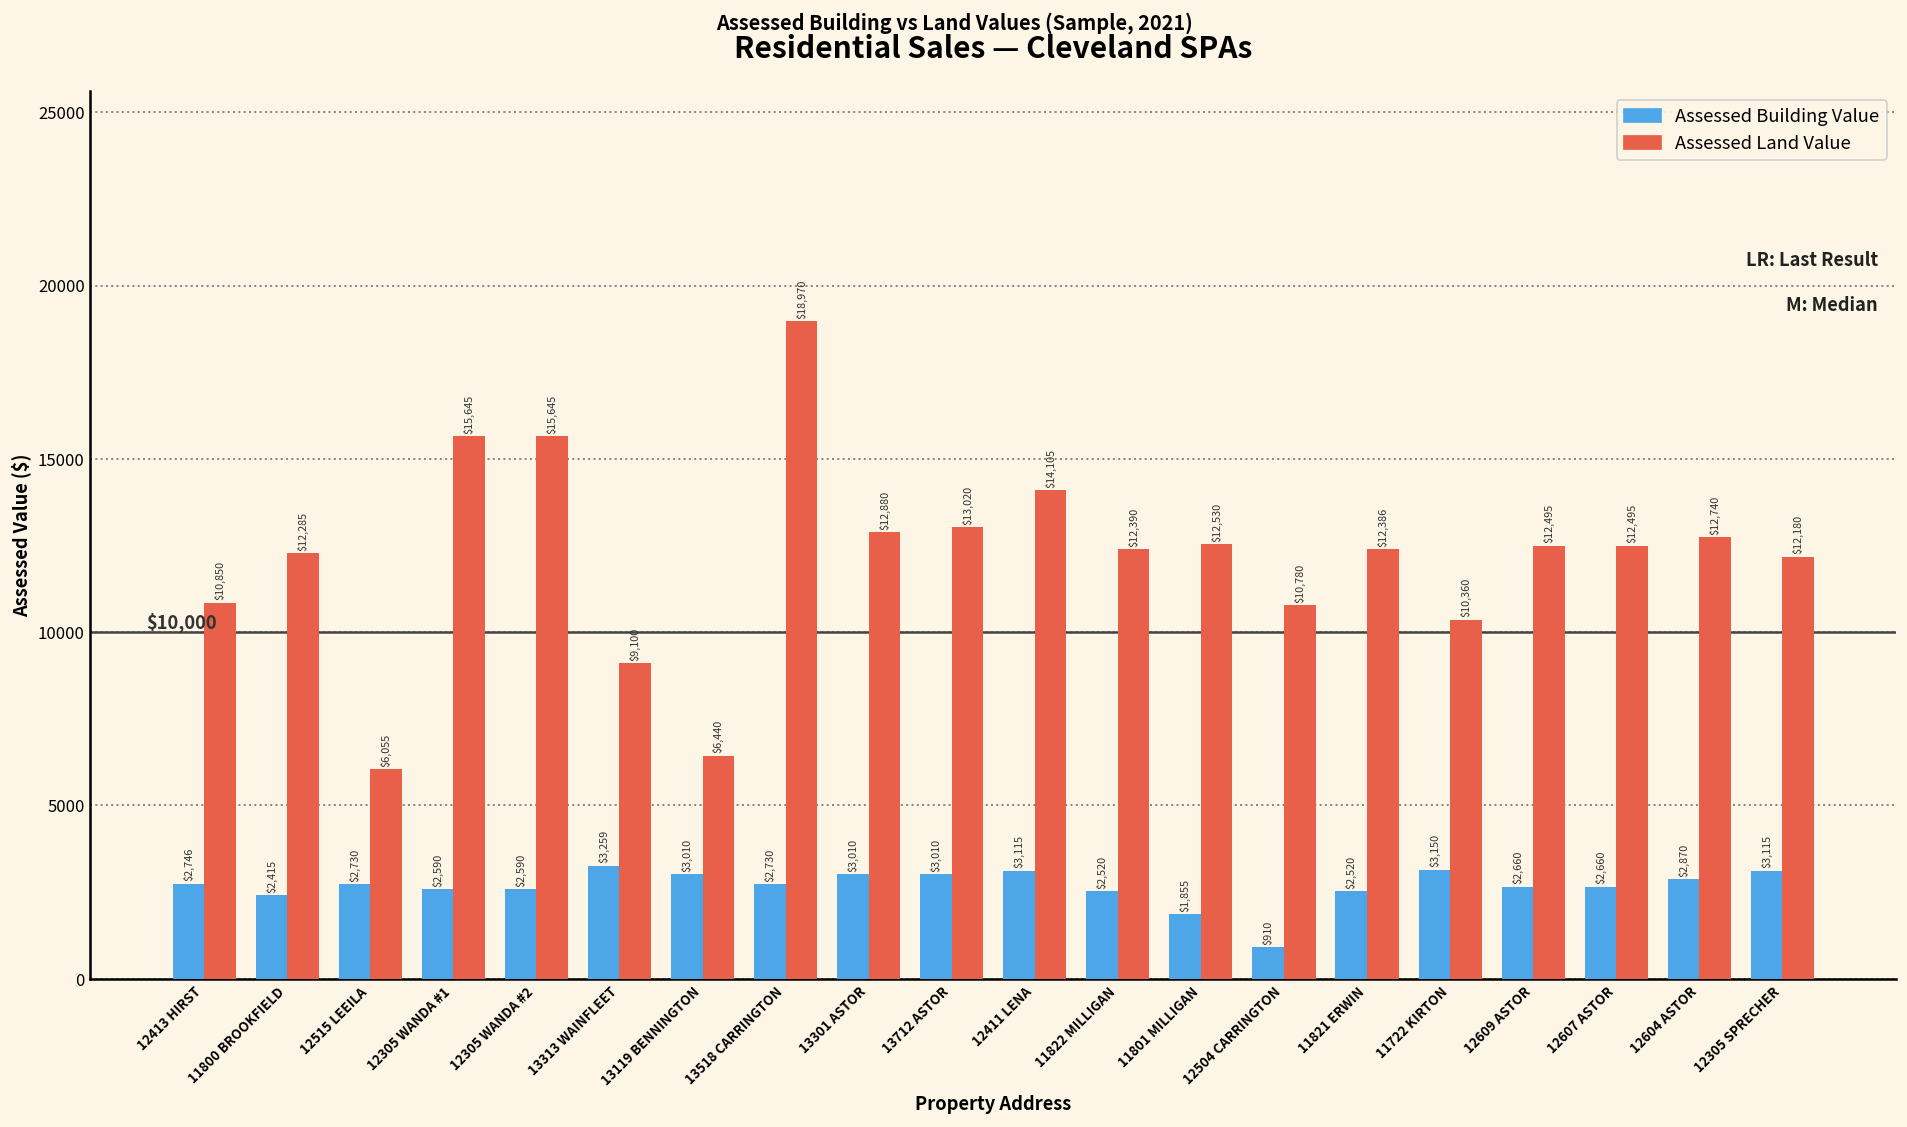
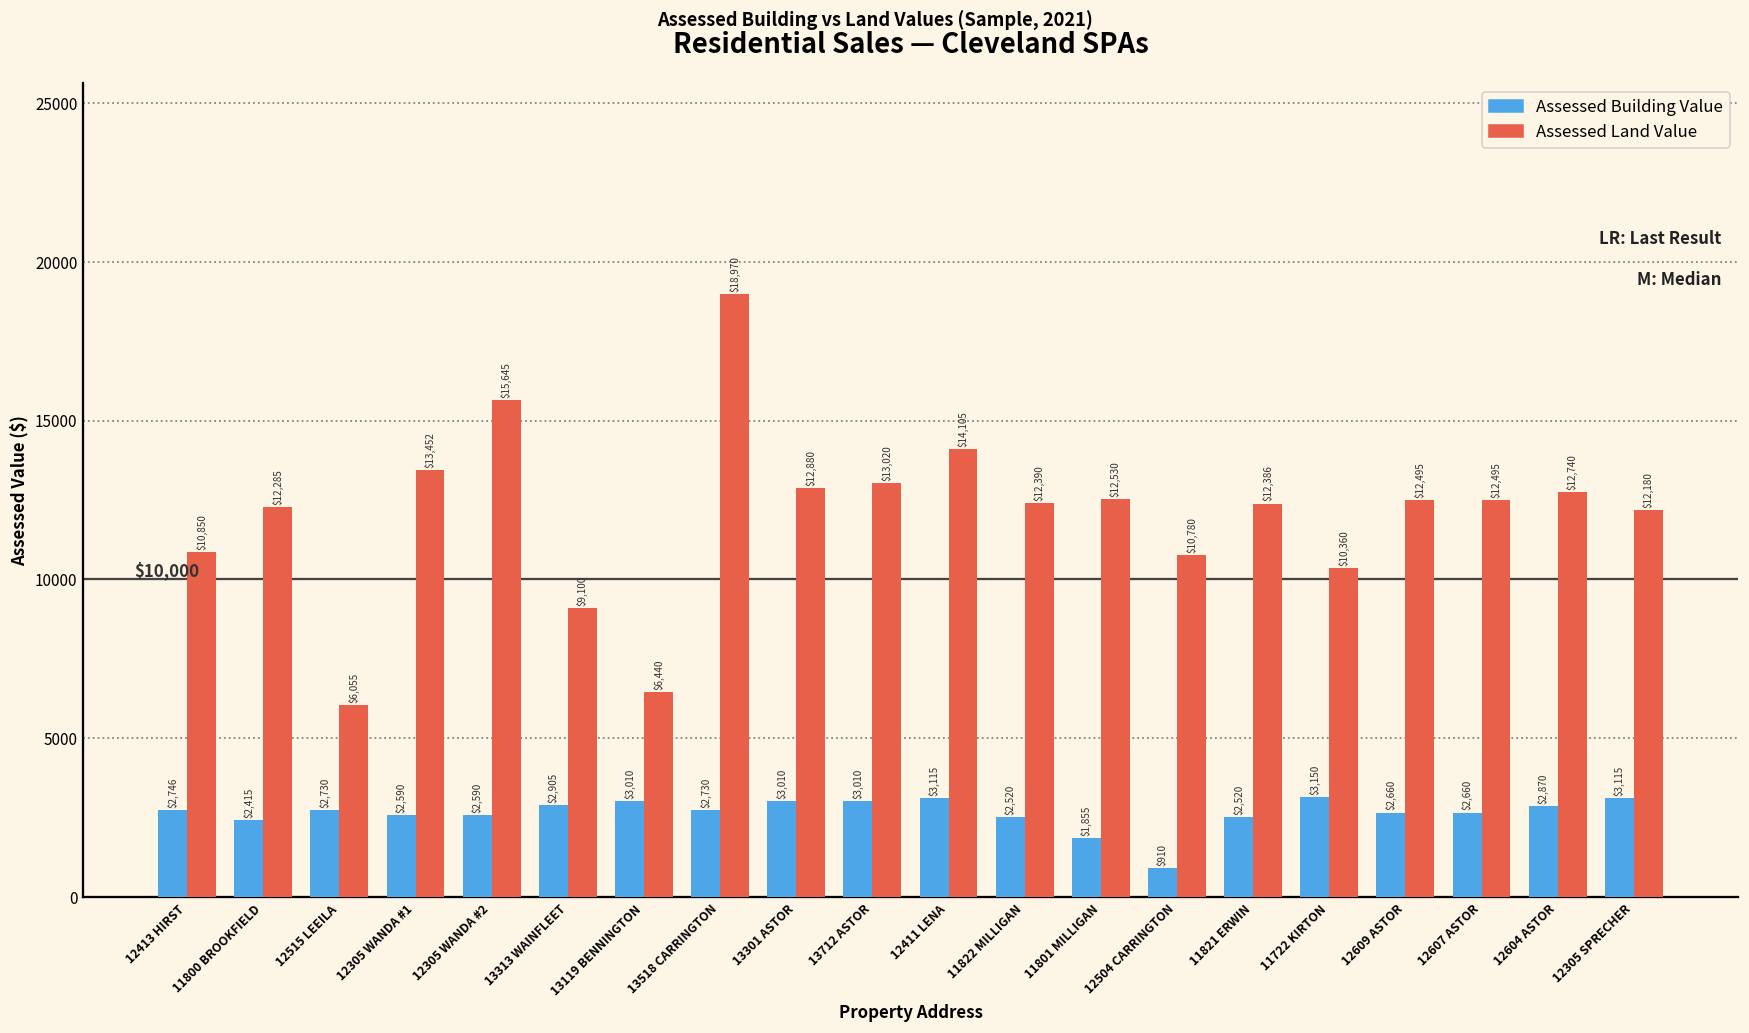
Assessed Land Value, 12305 WANDA #1: $15,645 -> $13,452
Assessed Building Value, 13313 WAINFLEET: $3,259 -> $2,905
